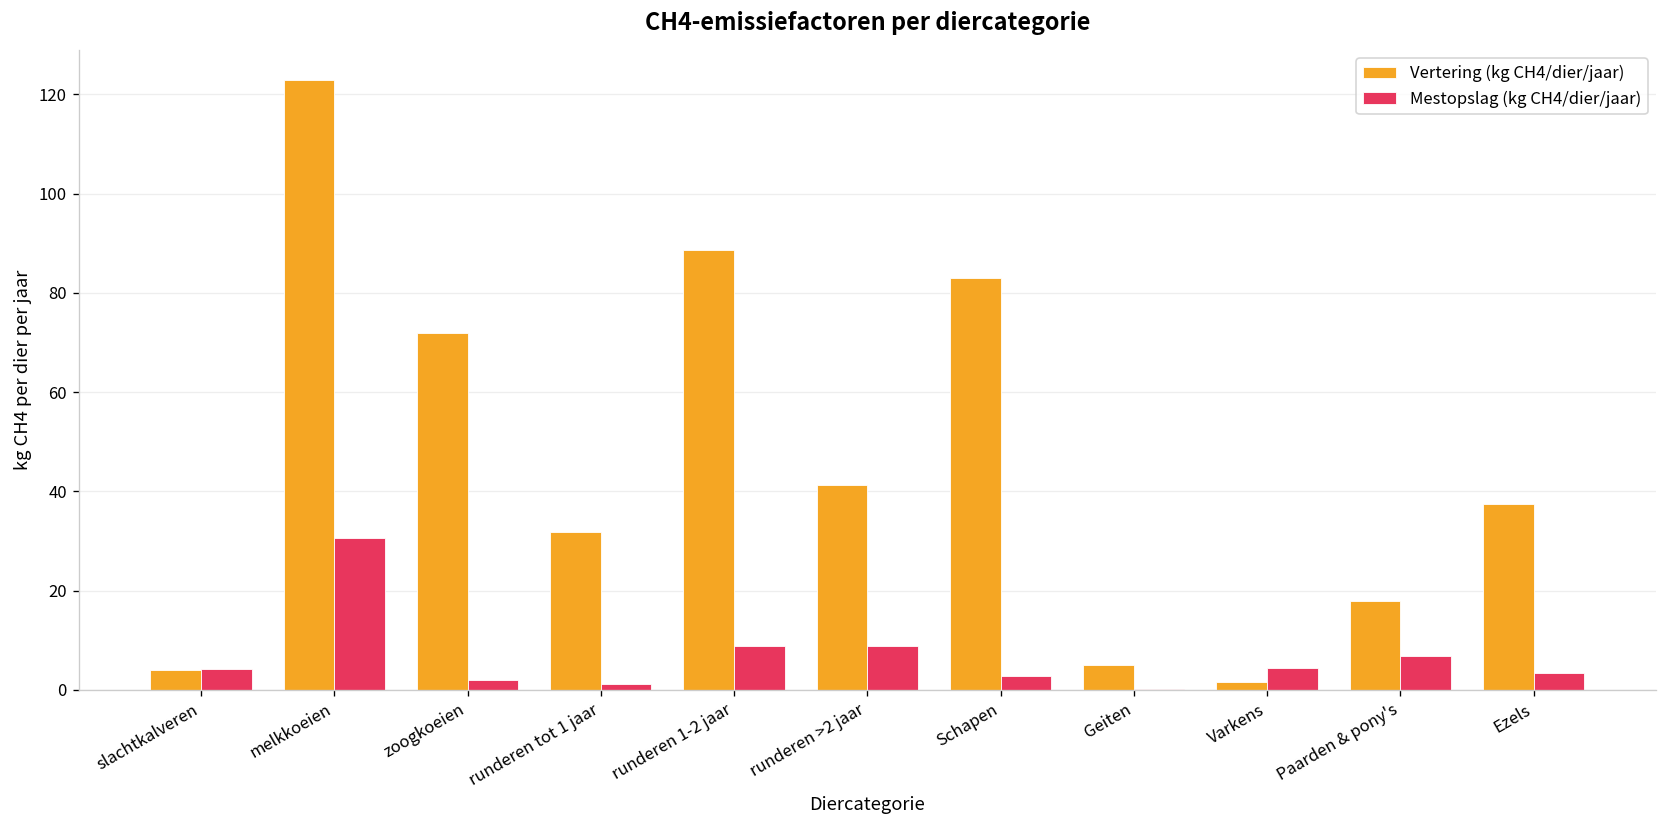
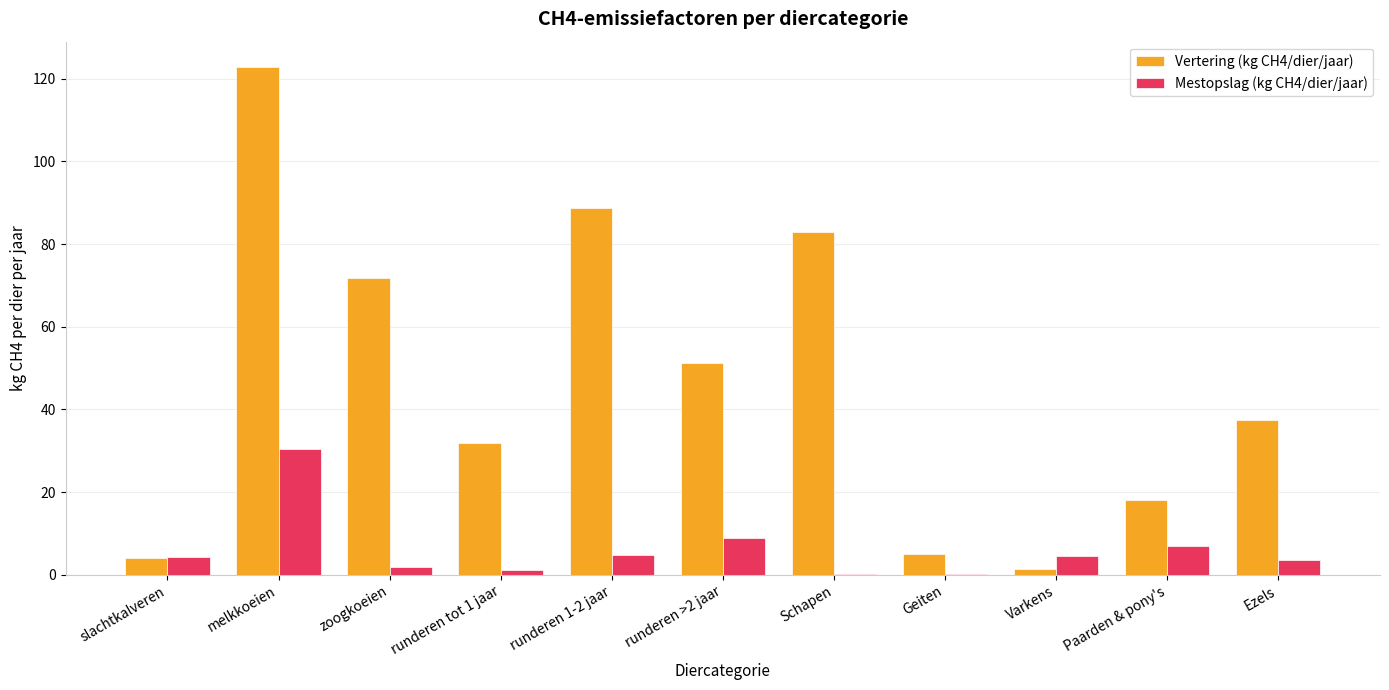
Mestopslag (kg CH4/dier/jaar), runderen 1-2 jaar: 9 -> 5
Vertering (kg CH4/dier/jaar), runderen >2 jaar: 41 -> 51
Mestopslag (kg CH4/dier/jaar), Schapen: 3 -> 0
